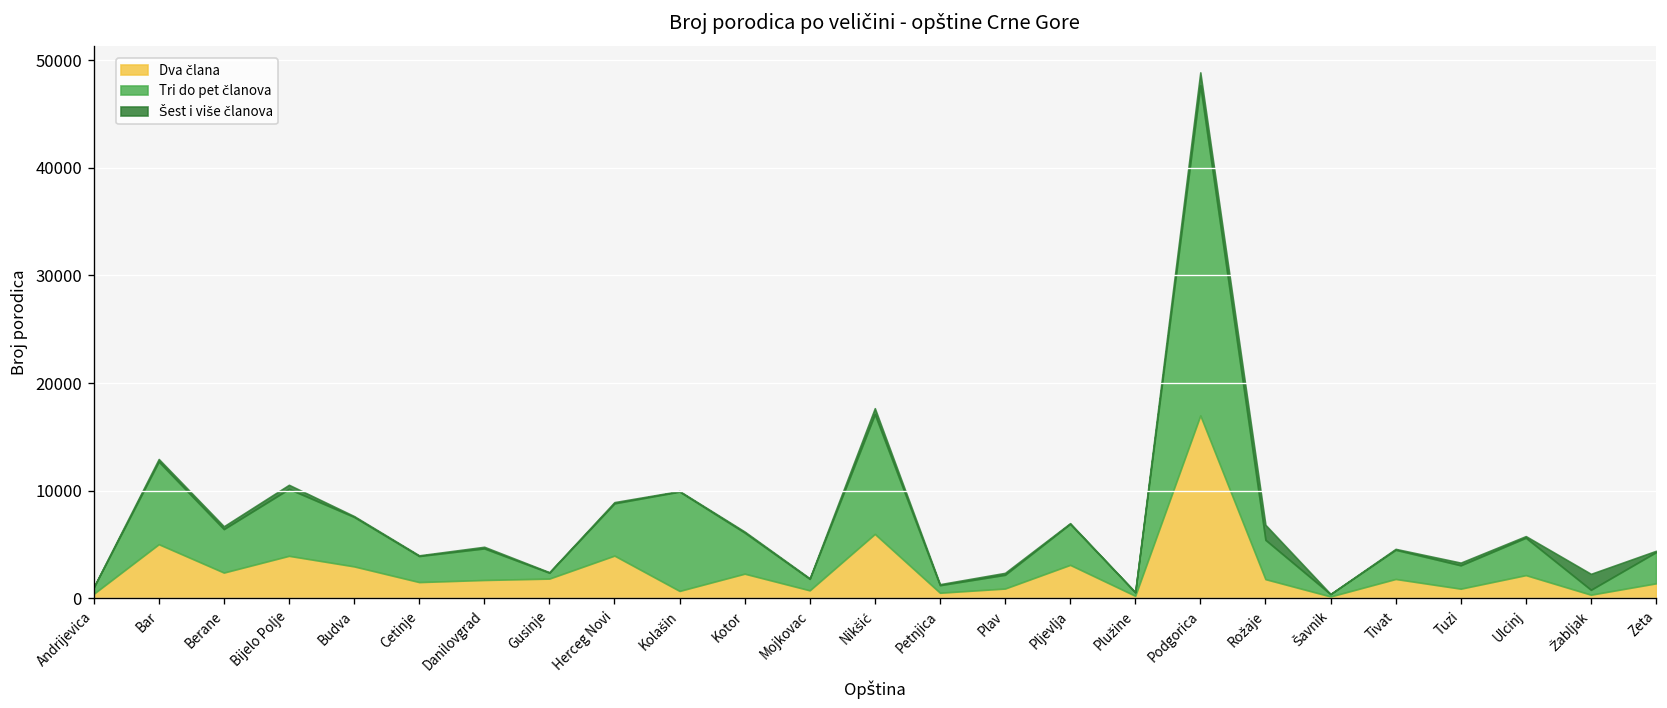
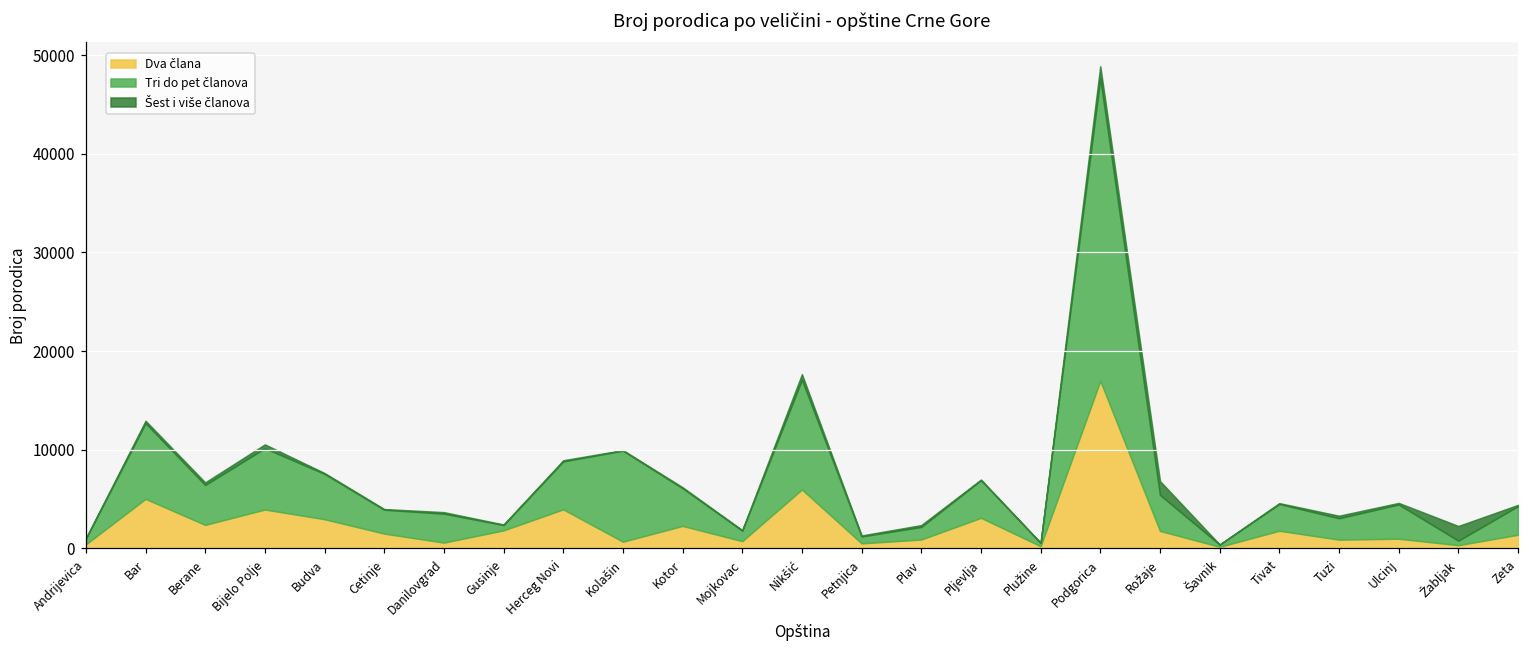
Dva člana, Danilovgrad: 2000 -> 1000
Dva člana, Ulcinj: 2000 -> 1000
